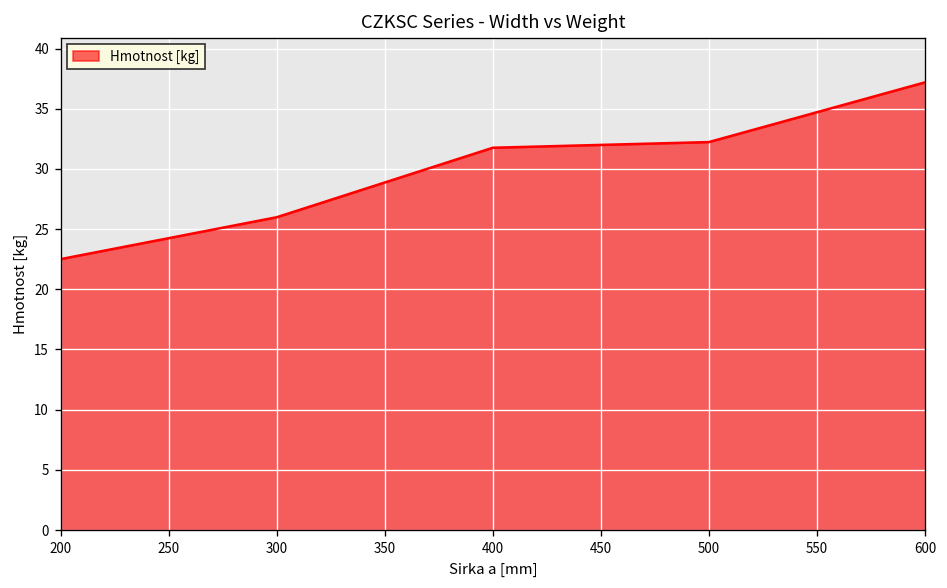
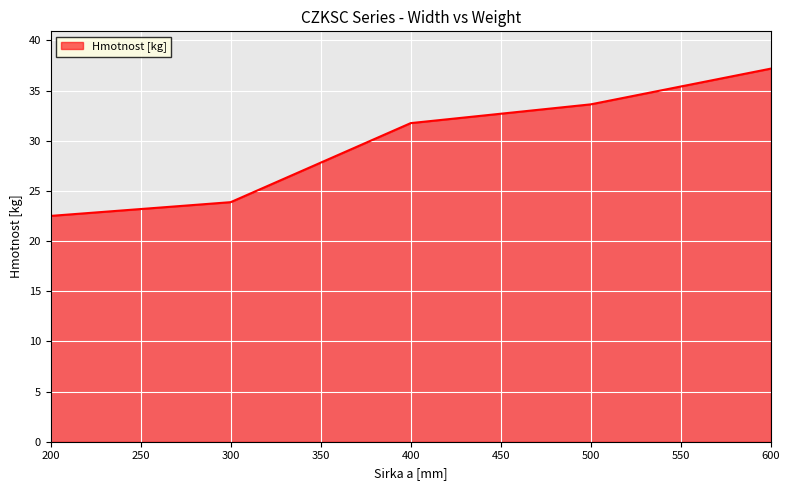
300: 26.0 -> 23.9
500: 32.2 -> 33.6
